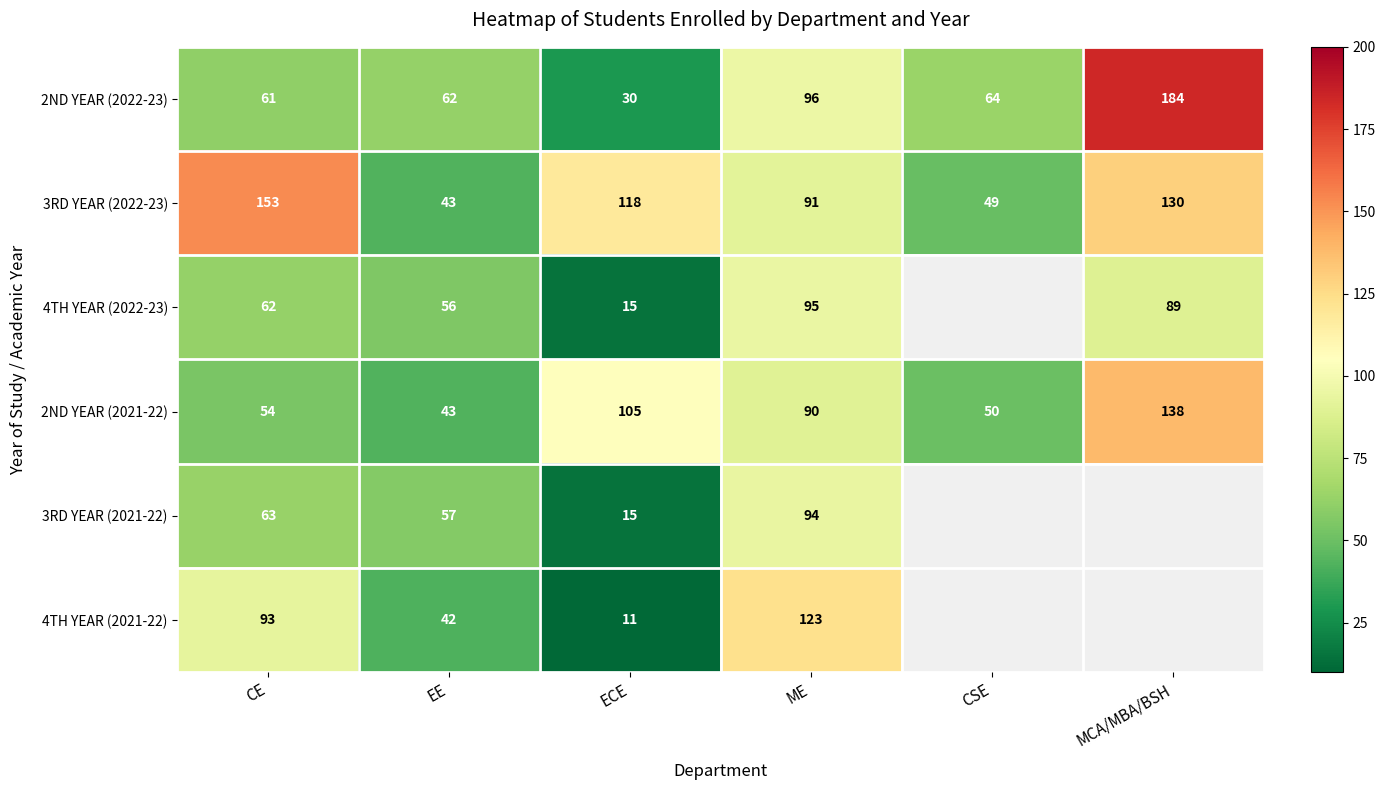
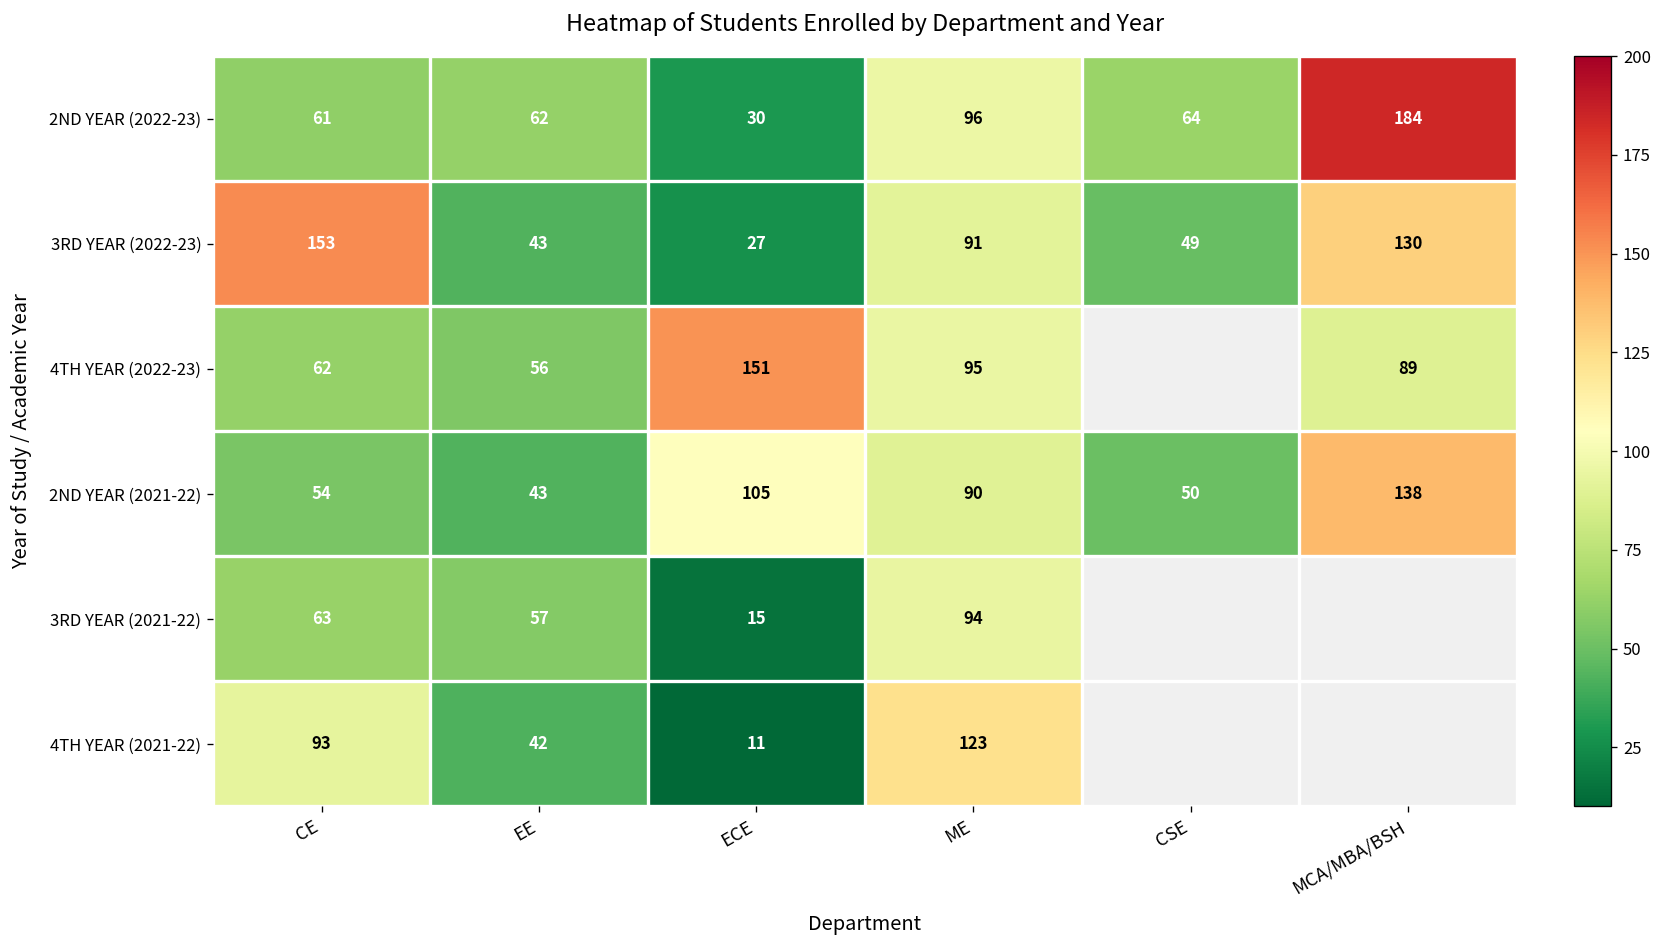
3RD YEAR (2022-23), ECE: 118 -> 27
4TH YEAR (2022-23), ECE: 15 -> 151
